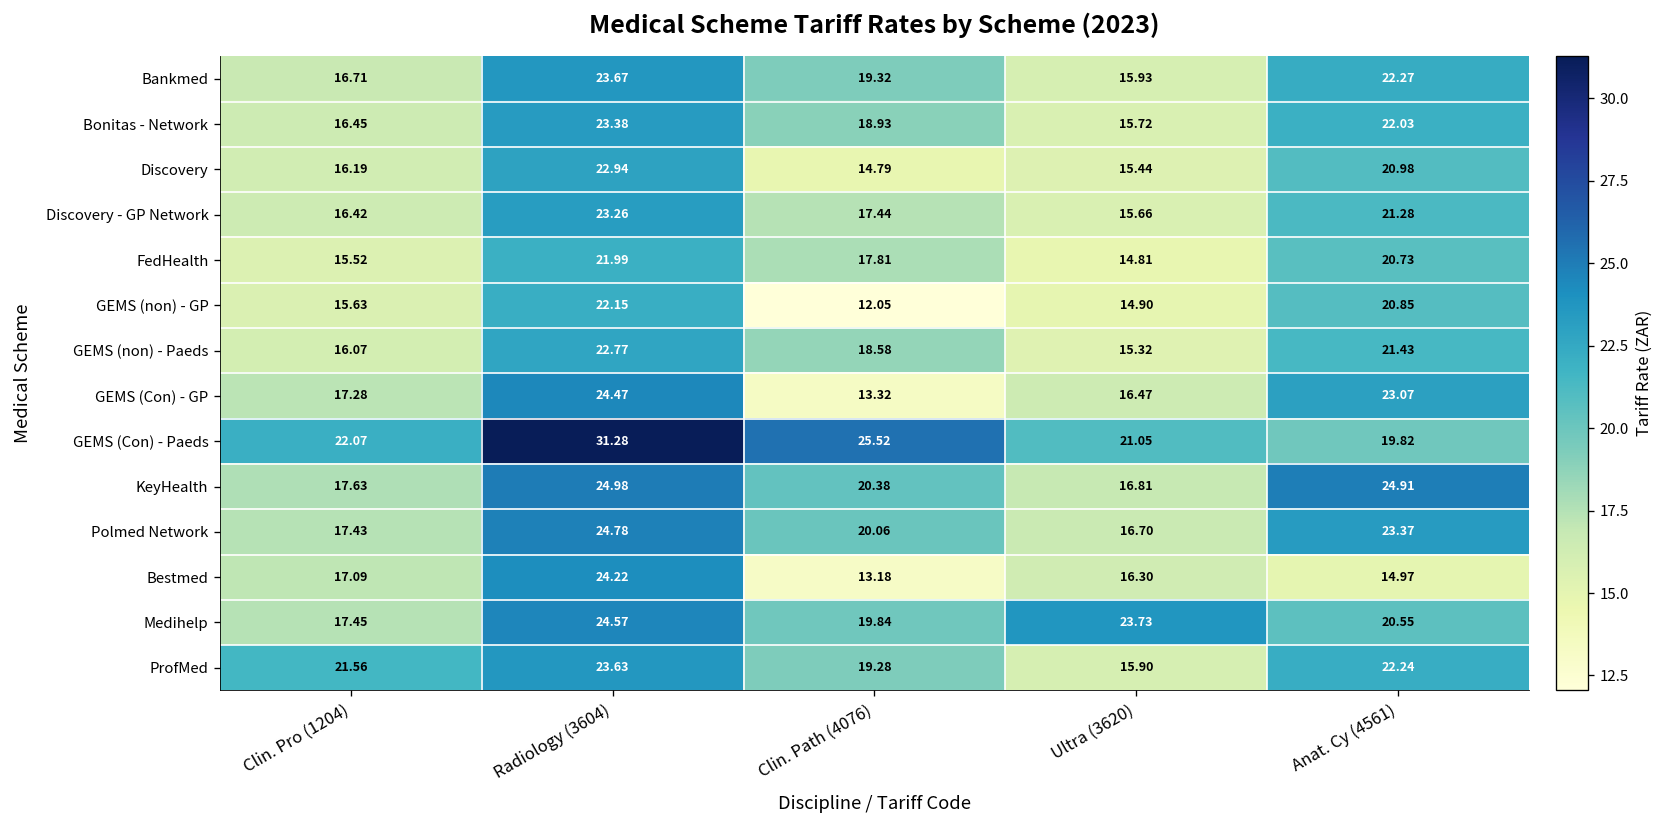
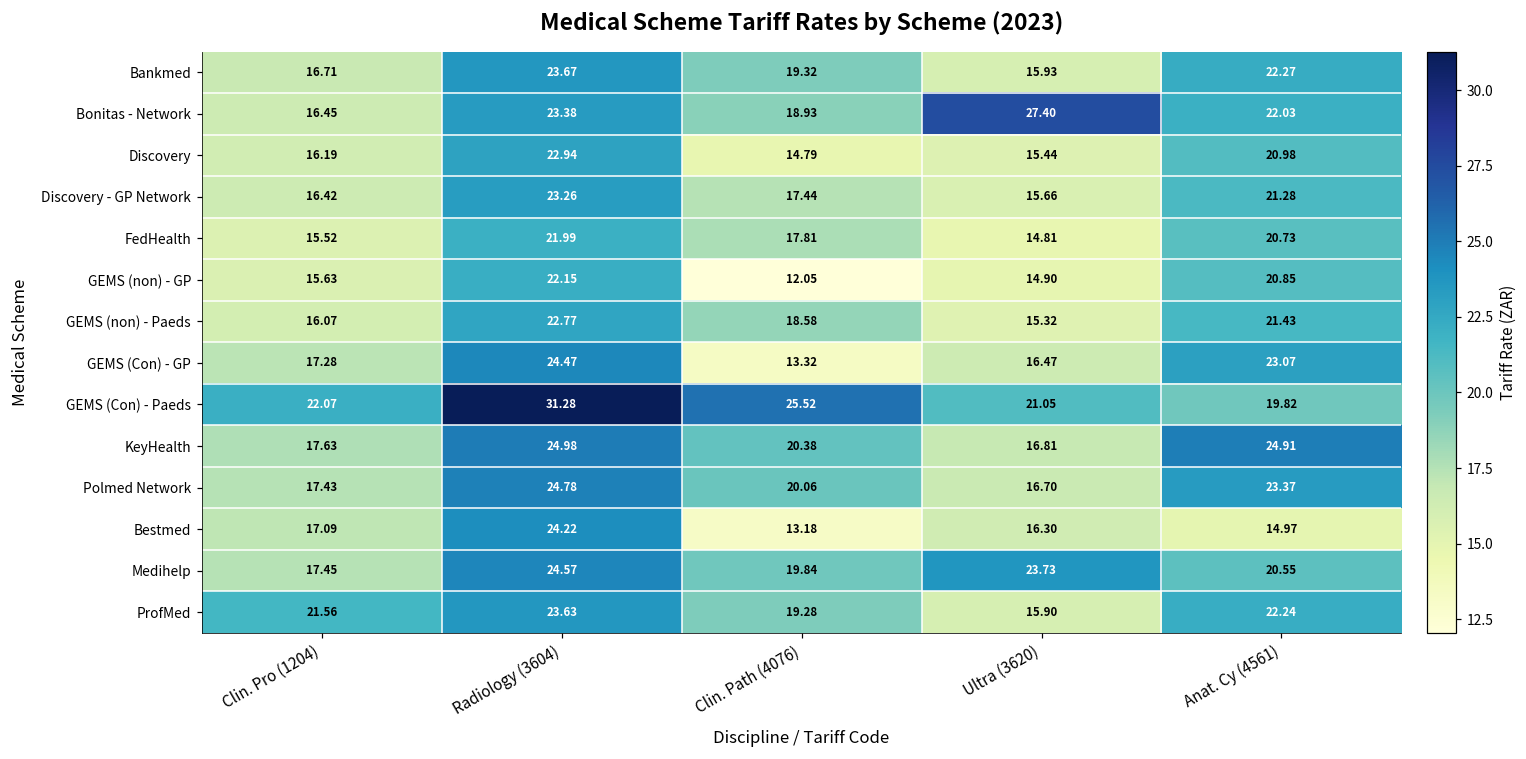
Bonitas - Network, Ultra (3620): 15.72 -> 27.40
